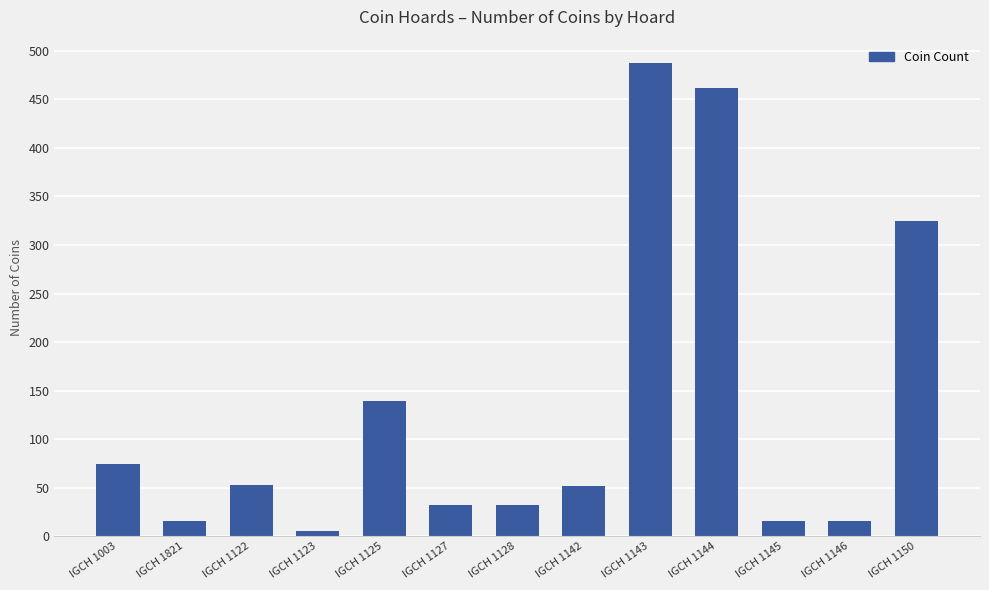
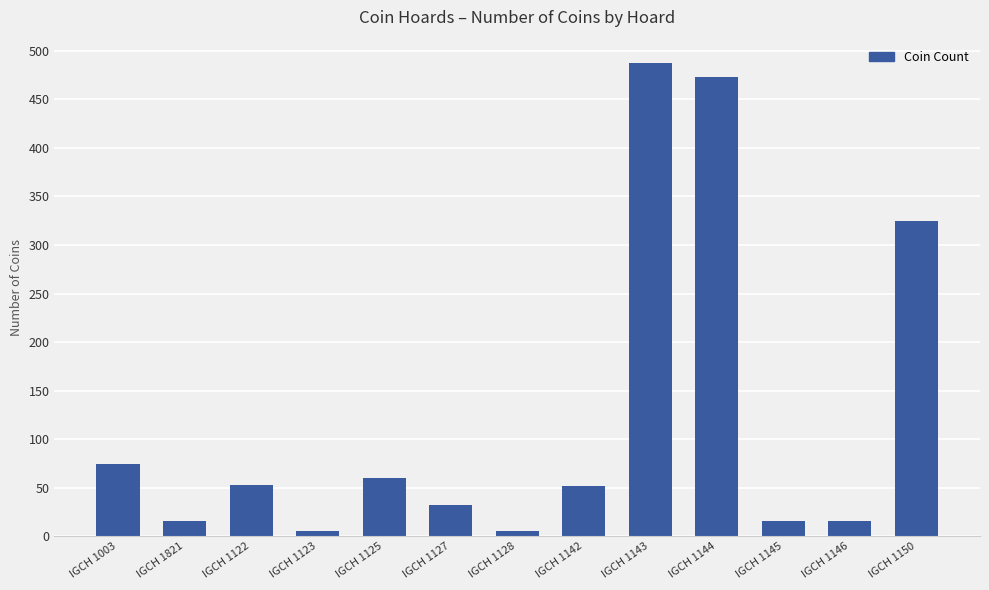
IGCH 1125: 140 -> 60
IGCH 1128: 30 -> 10
IGCH 1144: 460 -> 470
